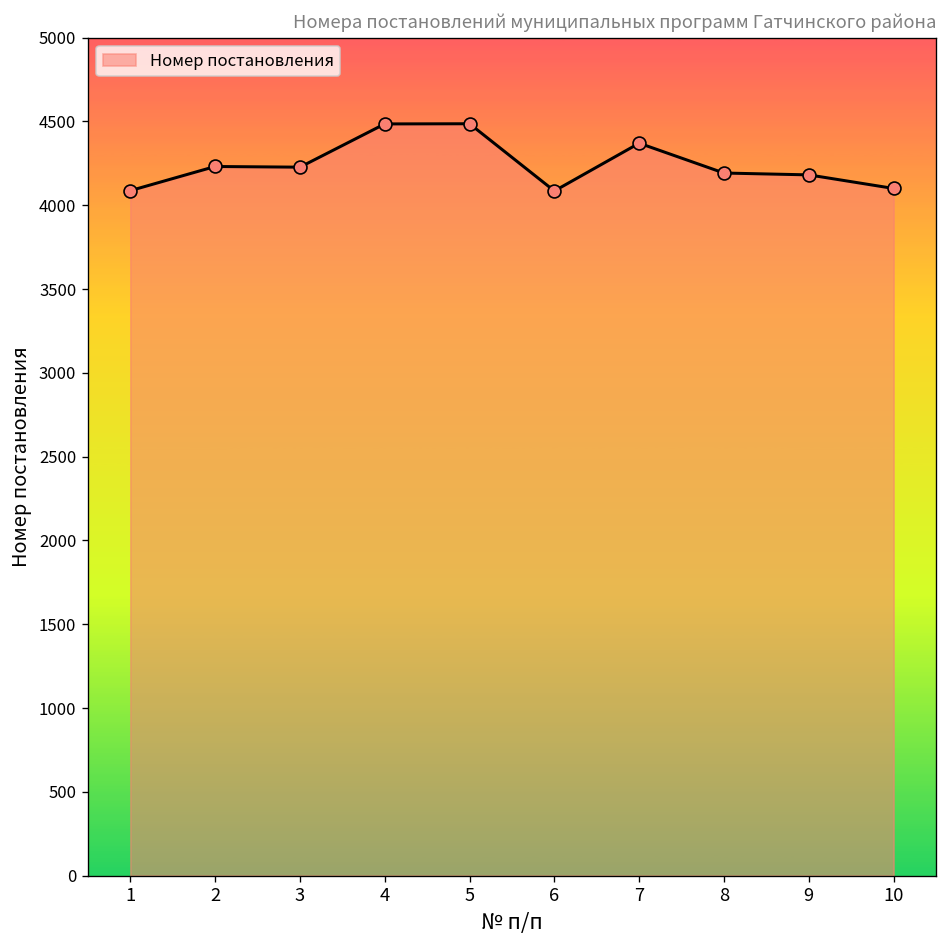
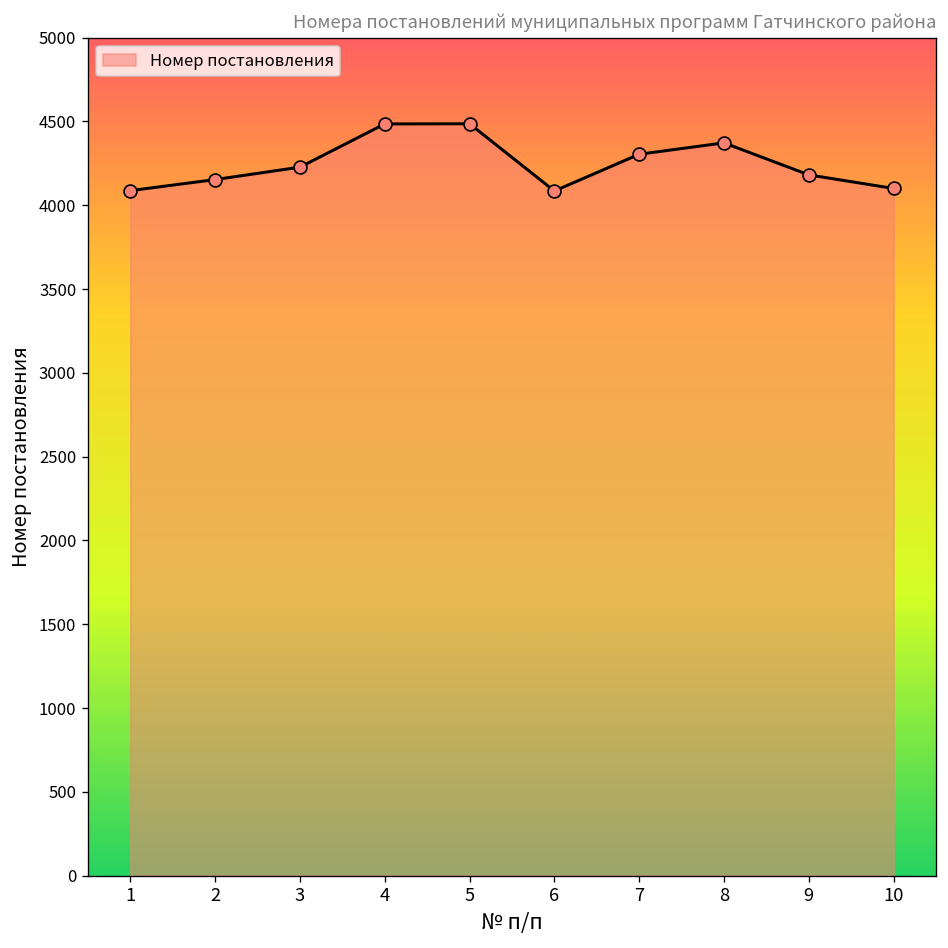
2: 4230 -> 4150
7: 4370 -> 4300
8: 4190 -> 4370
